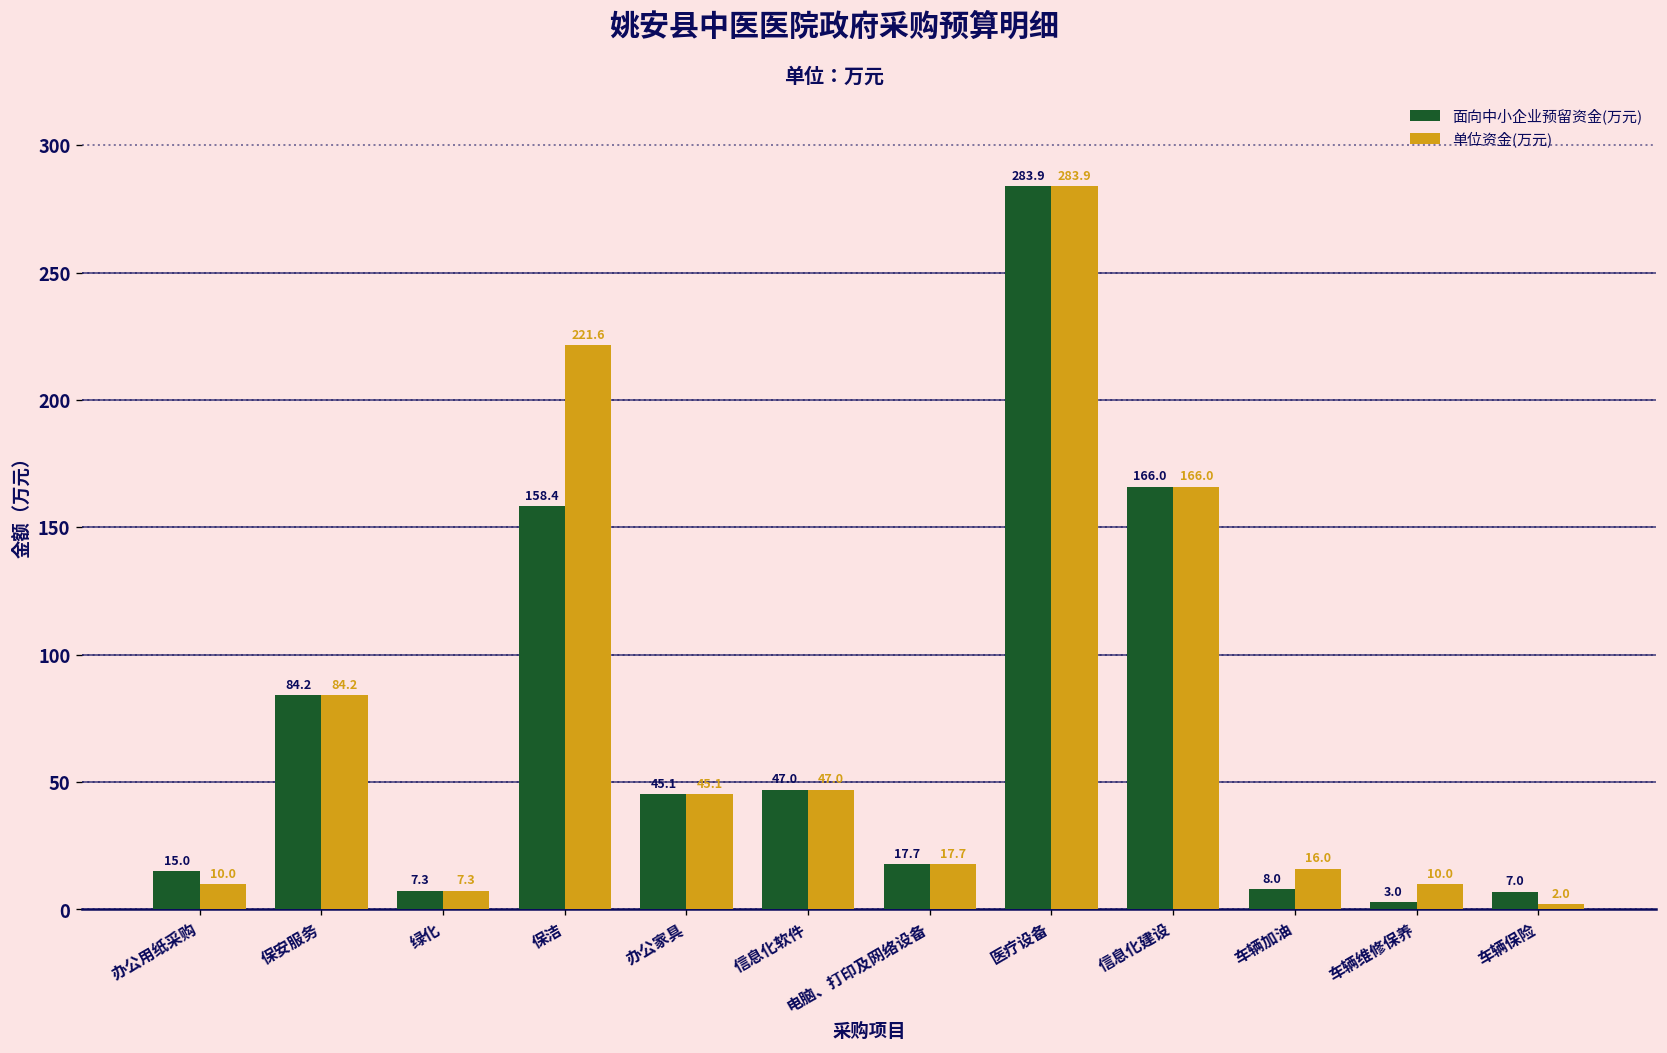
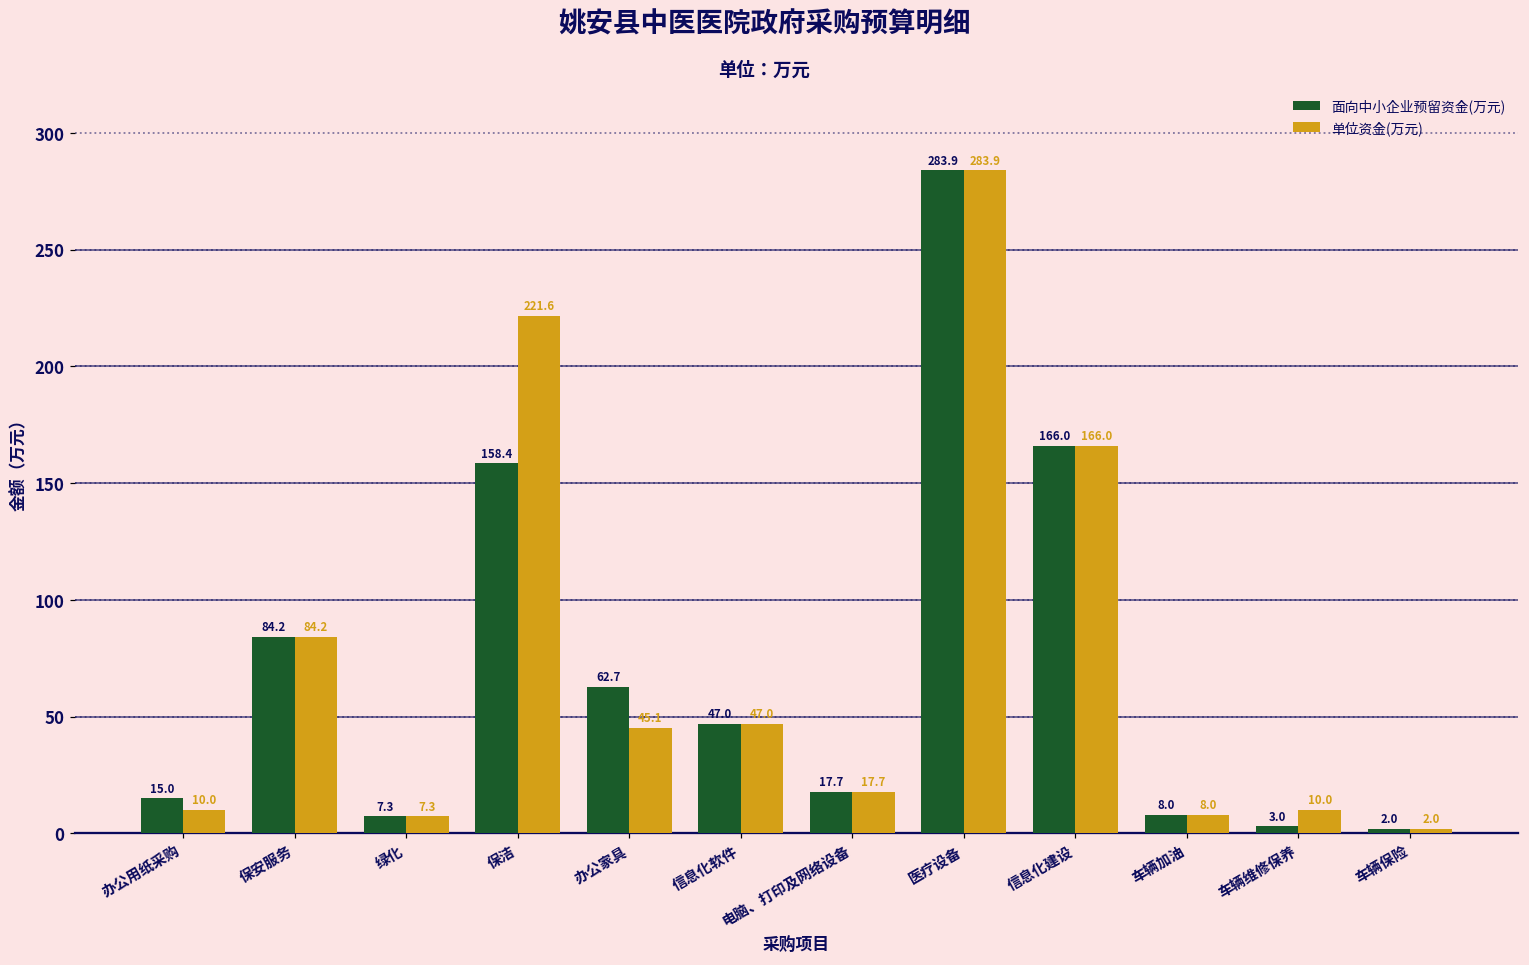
面向中小企业预留资金(万元), 办公家具: 45.1 -> 62.7
单位资金(万元), 车辆加油: 16.0 -> 8.0
面向中小企业预留资金(万元), 车辆保险: 7.0 -> 2.0
